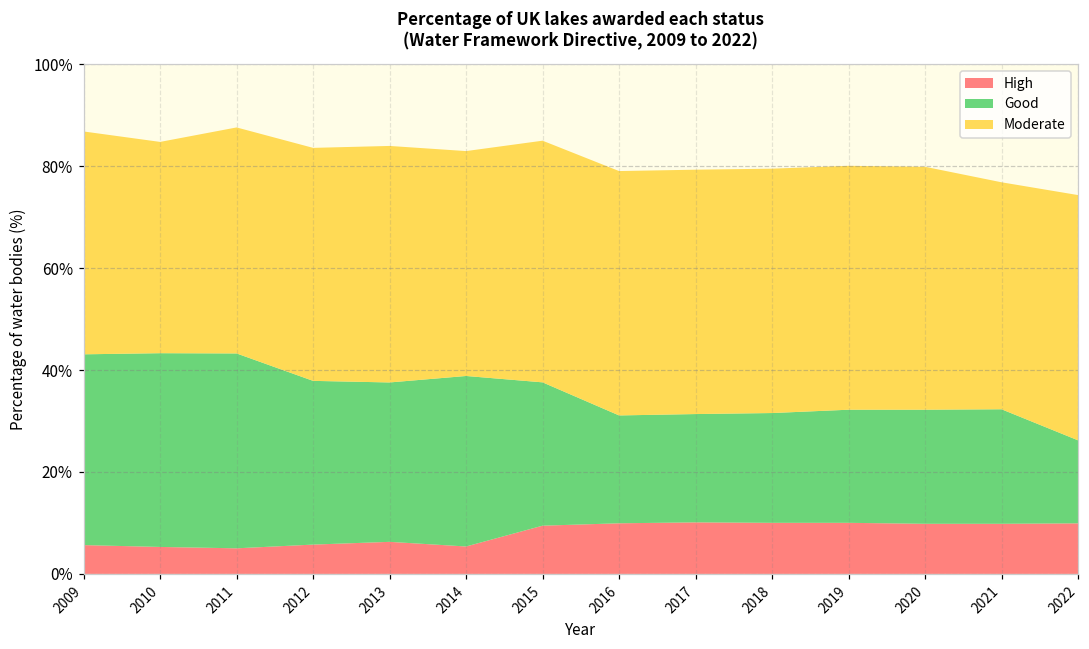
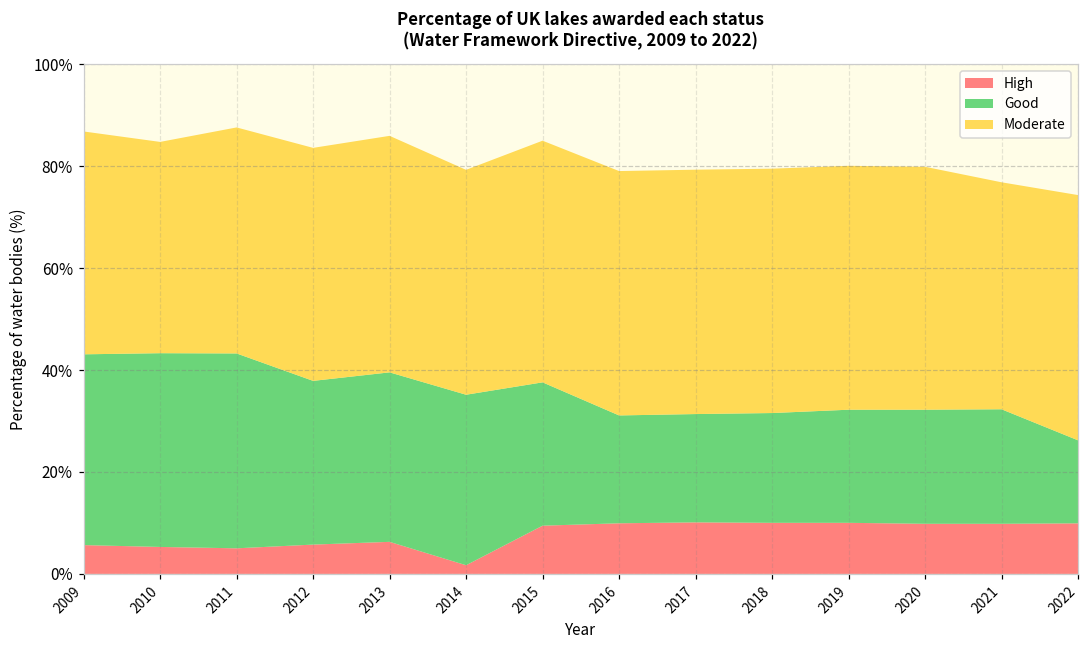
Good, 2013: 31% -> 33%
High, 2014: 5% -> 2%
